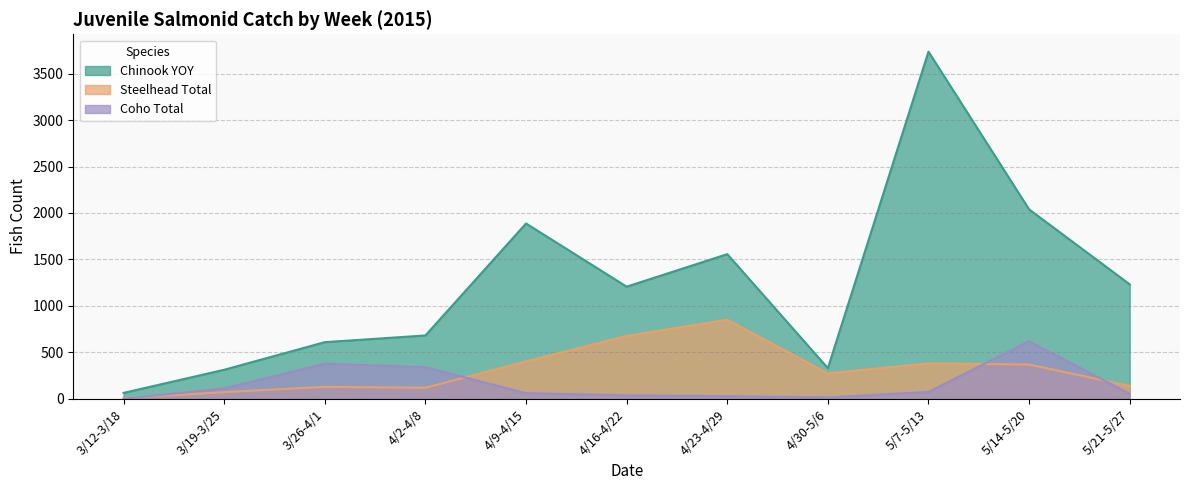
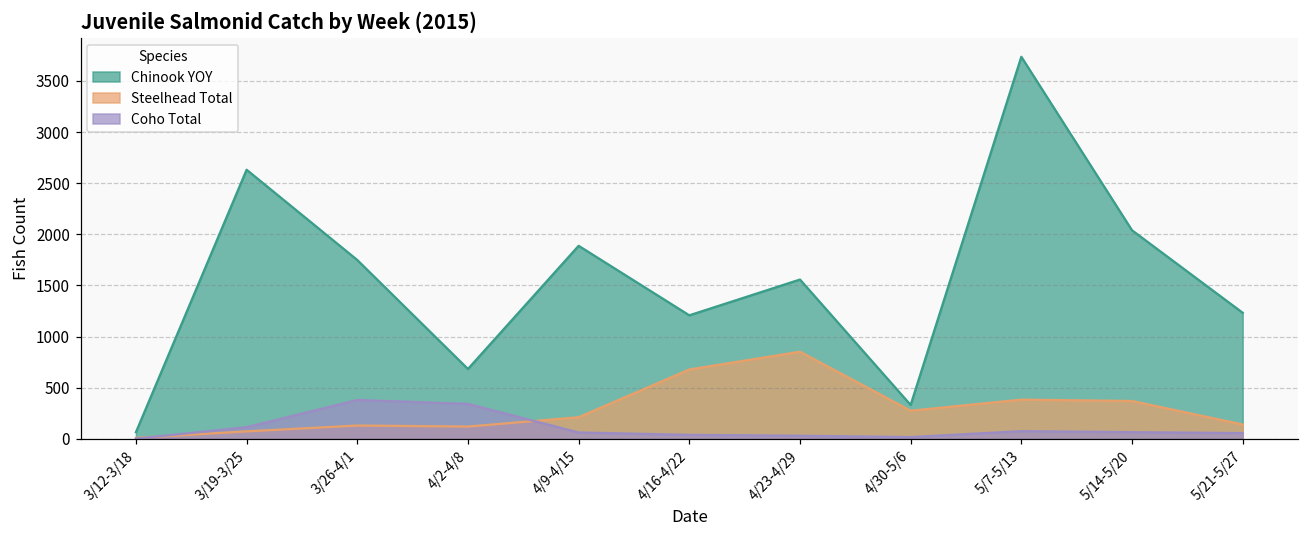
Chinook YOY, 3/19-3/25: 300 -> 2600
Chinook YOY, 3/26-4/1: 600 -> 1700
Steelhead Total, 4/9-4/15: 400 -> 200
Coho Total, 5/14-5/20: 600 -> 100
